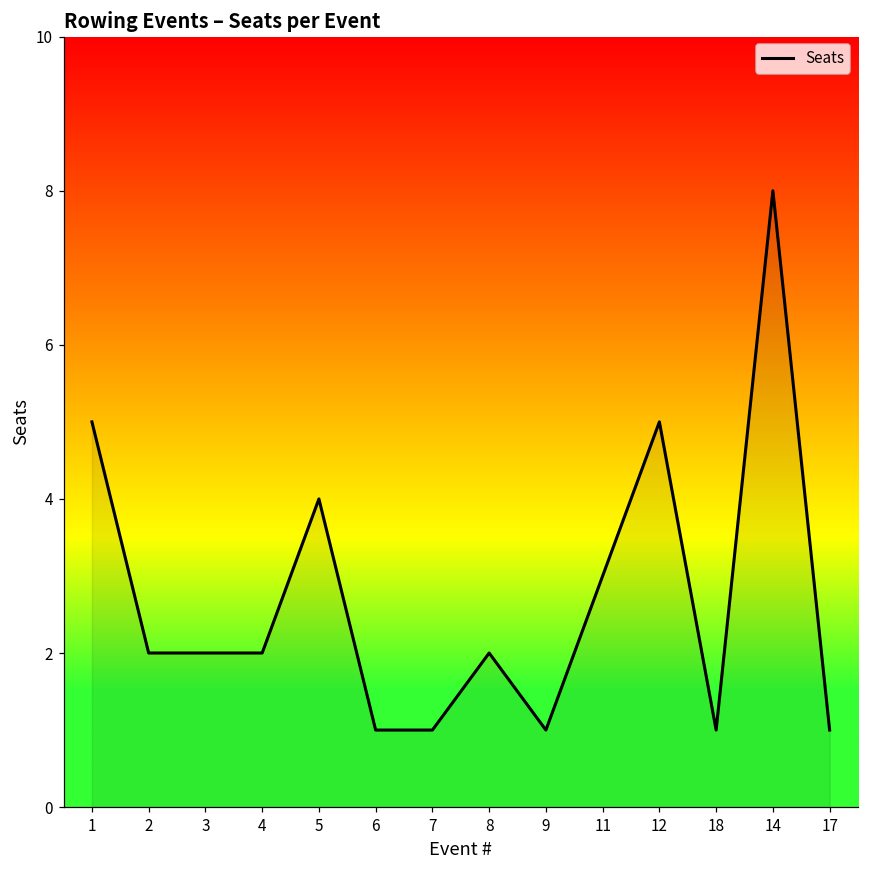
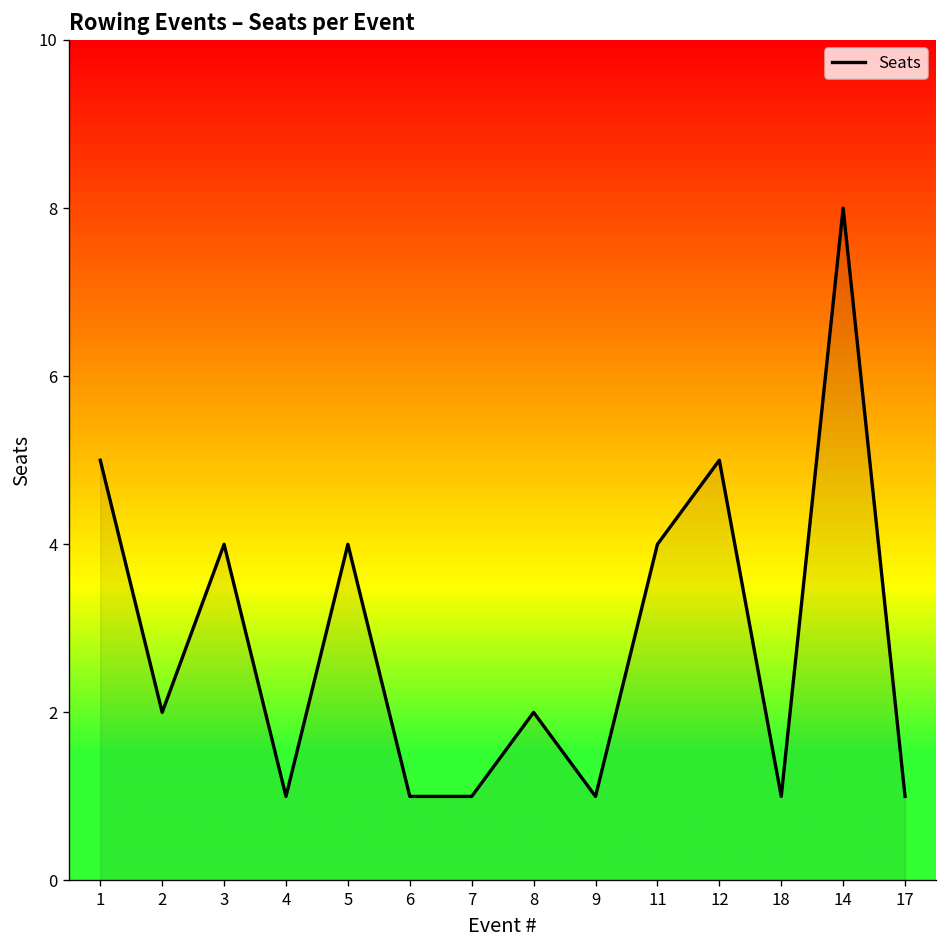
3: 2 -> 4
4: 2 -> 1
11: 3 -> 4
